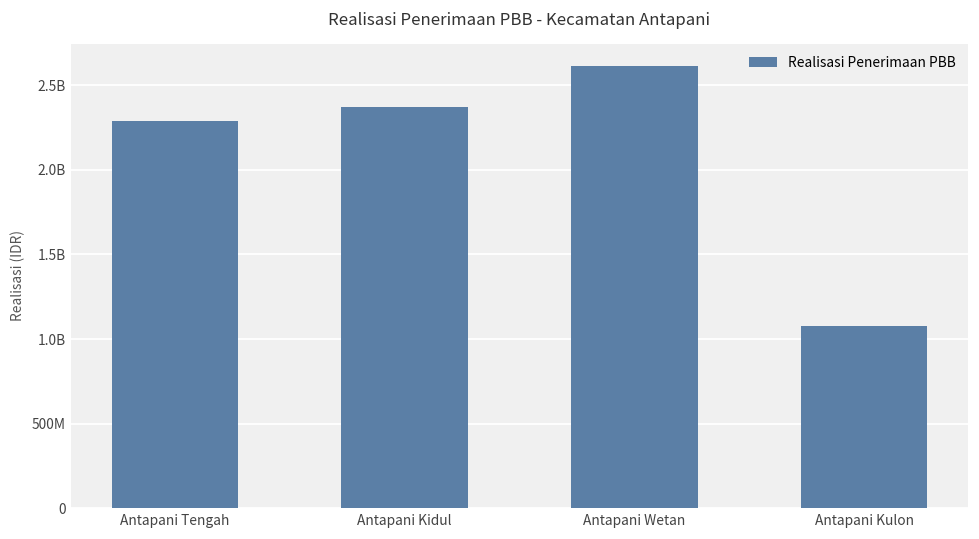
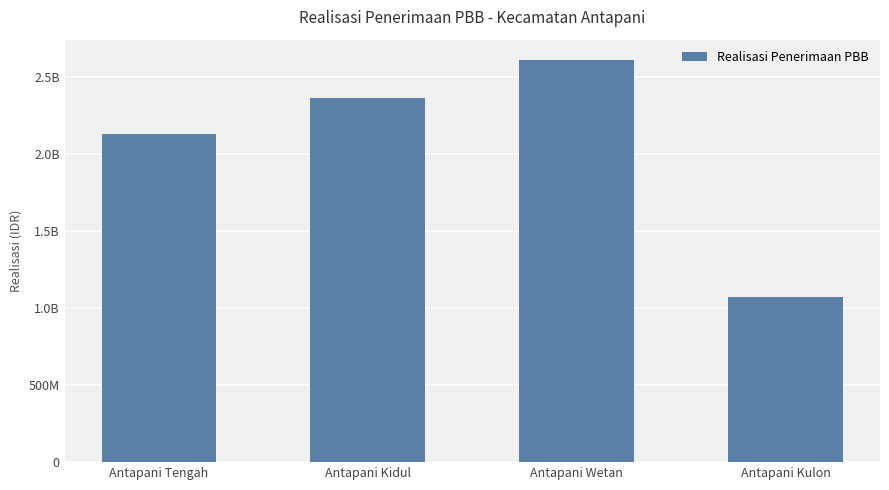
Antapani Tengah: 2290000000 -> 2130000000
